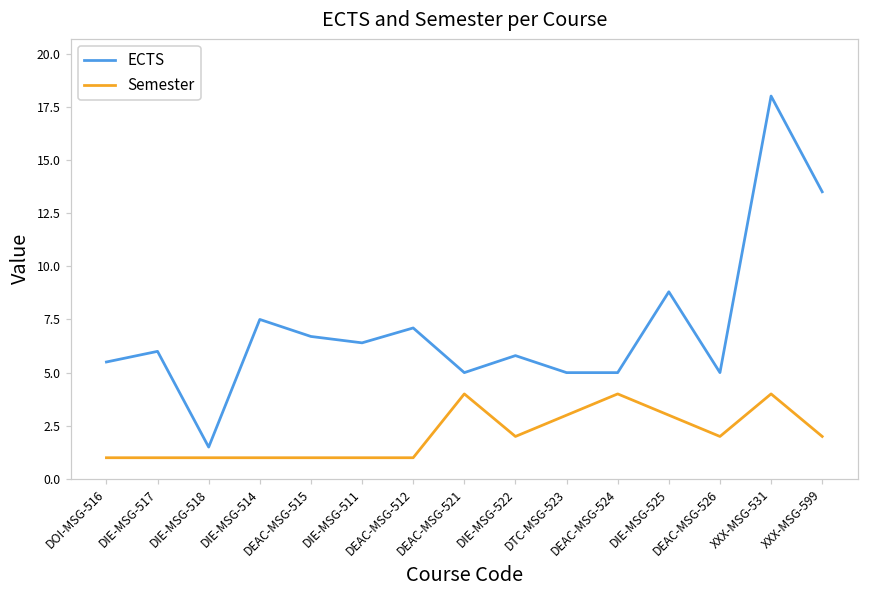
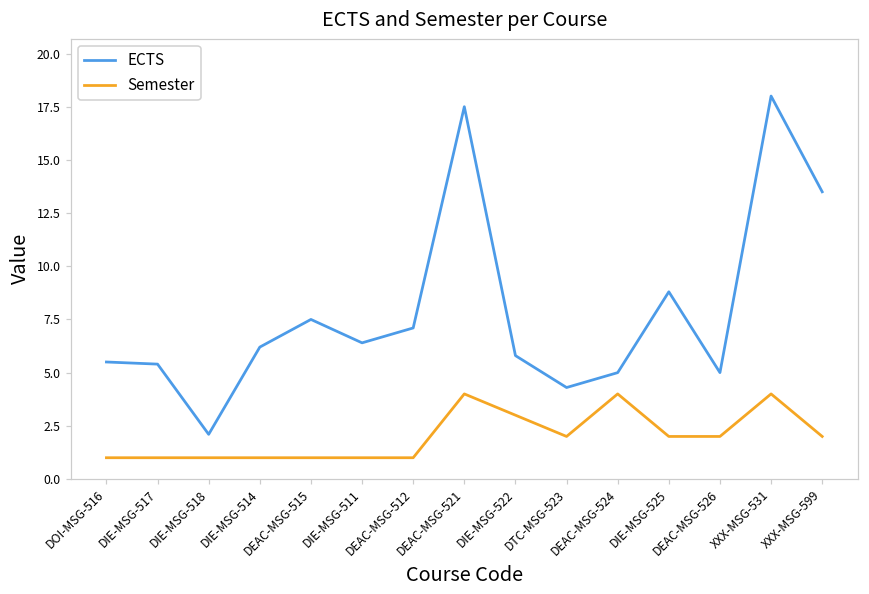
ECTS, DIE-MSG-517: 6.0 -> 5.4
ECTS, DIE-MSG-518: 1.5 -> 2.1
ECTS, DIE-MSG-514: 7.5 -> 6.2
ECTS, DEAC-MSG-515: 6.7 -> 7.5
ECTS, DEAC-MSG-521: 5.0 -> 17.5
Semester, DIE-MSG-522: 2 -> 3
ECTS, DTC-MSG-523: 5.0 -> 4.3
Semester, DTC-MSG-523: 3 -> 2
Semester, DIE-MSG-525: 3 -> 2
